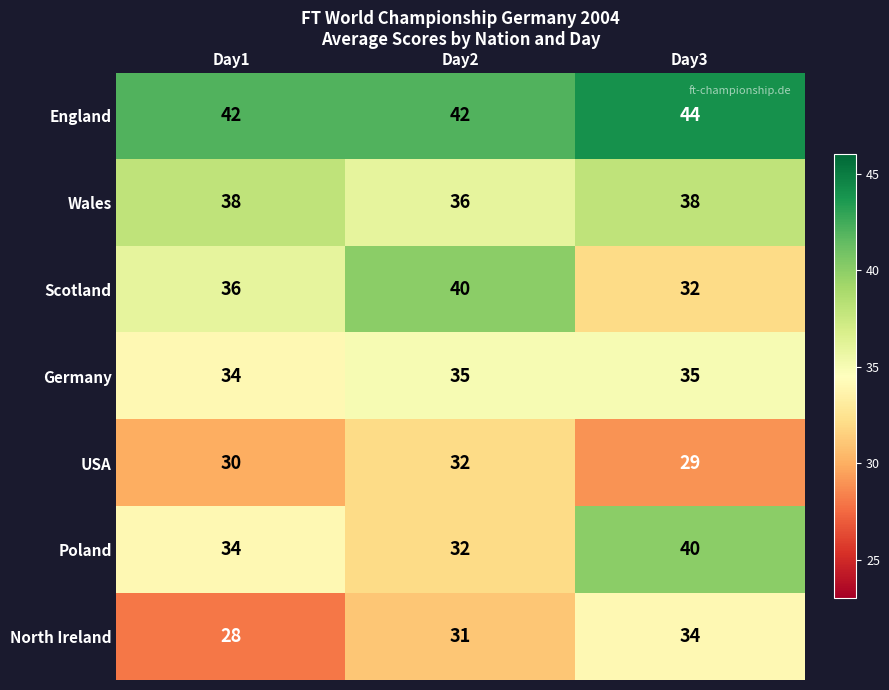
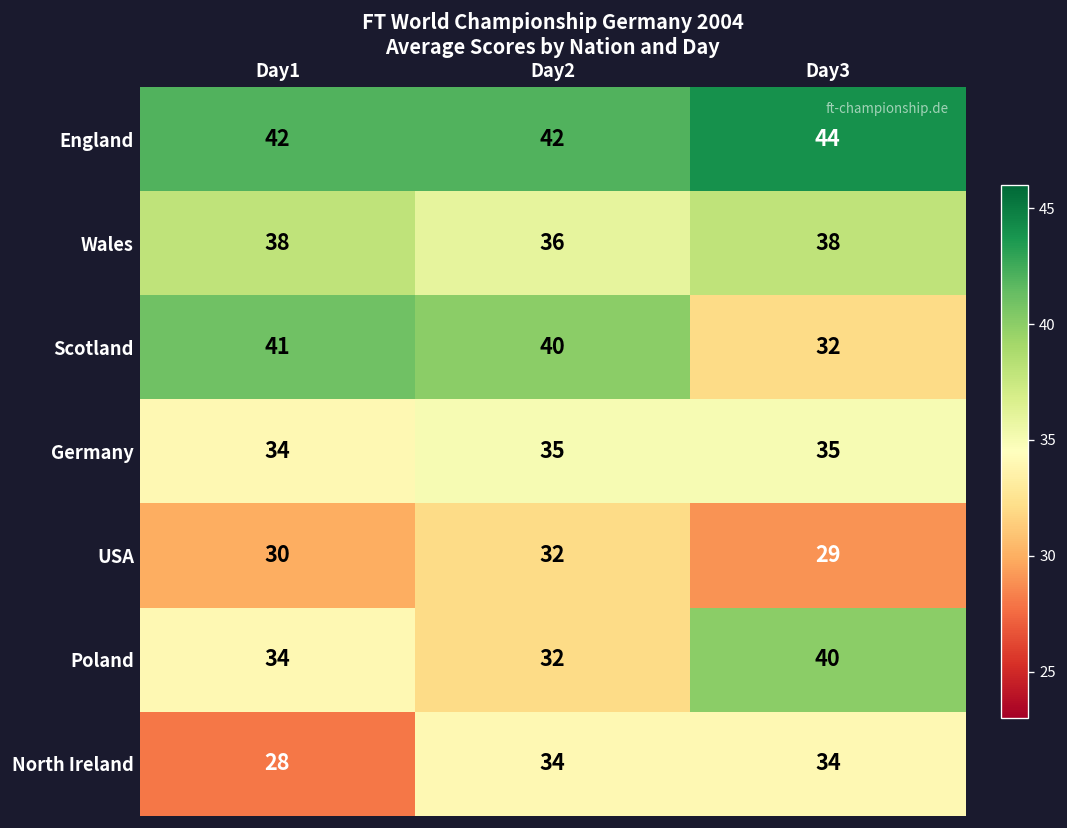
Scotland, Day1: 36 -> 41
North Ireland, Day2: 31 -> 34
